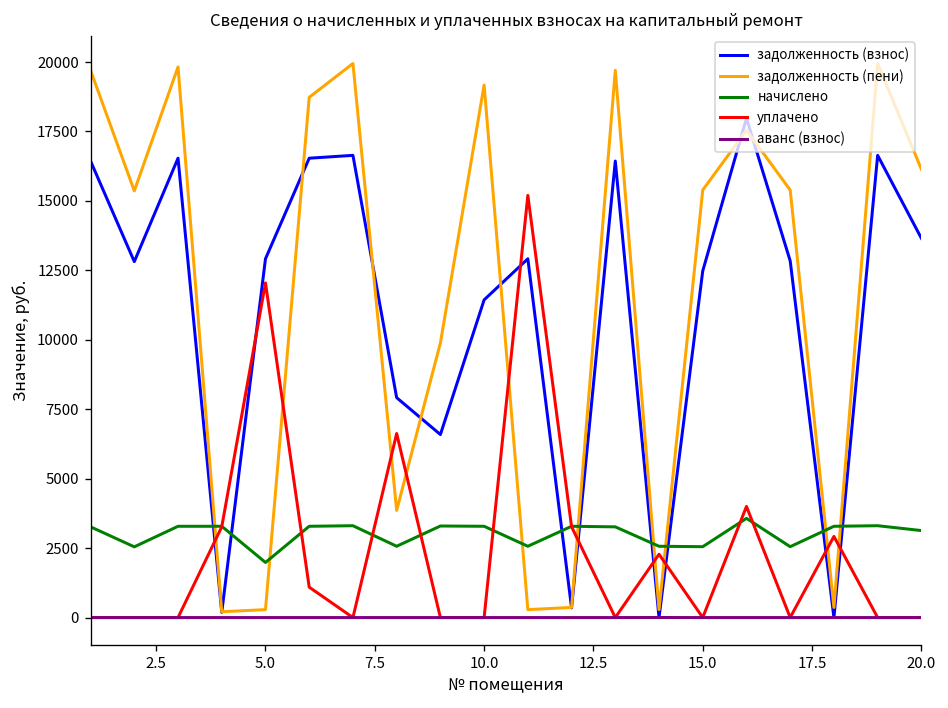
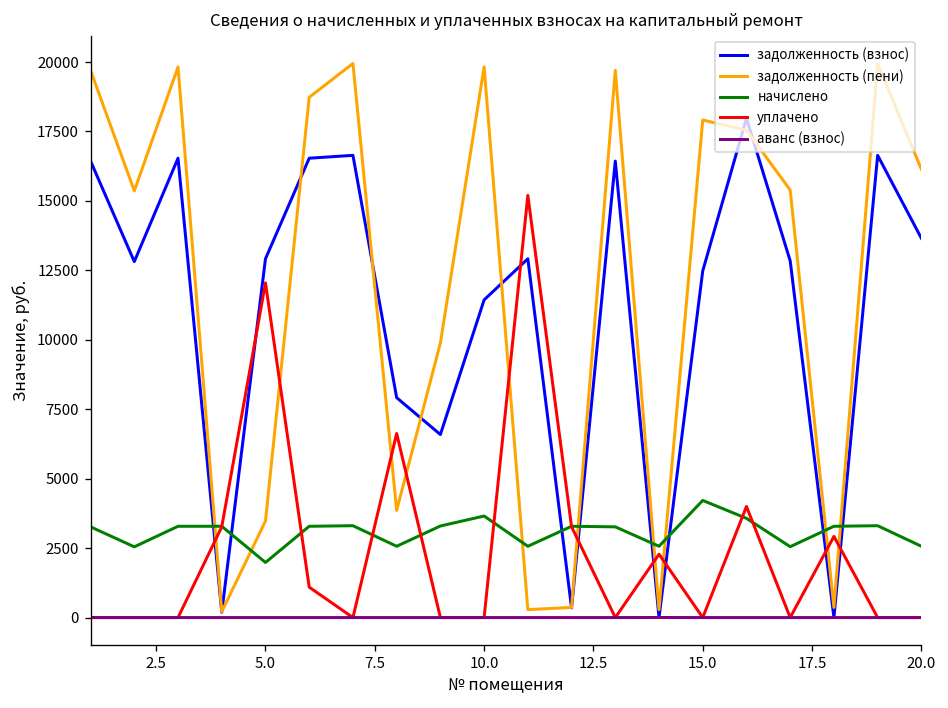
задолженность (пени), 5.0: 300 -> 3500
задолженность (пени), 10.0: 19200 -> 19800
начислено, 10.0: 3300 -> 3700
задолженность (пени), 15.0: 15400 -> 17900
начислено, 15.0: 2600 -> 4200
начислено, 20.0: 3100 -> 2600
